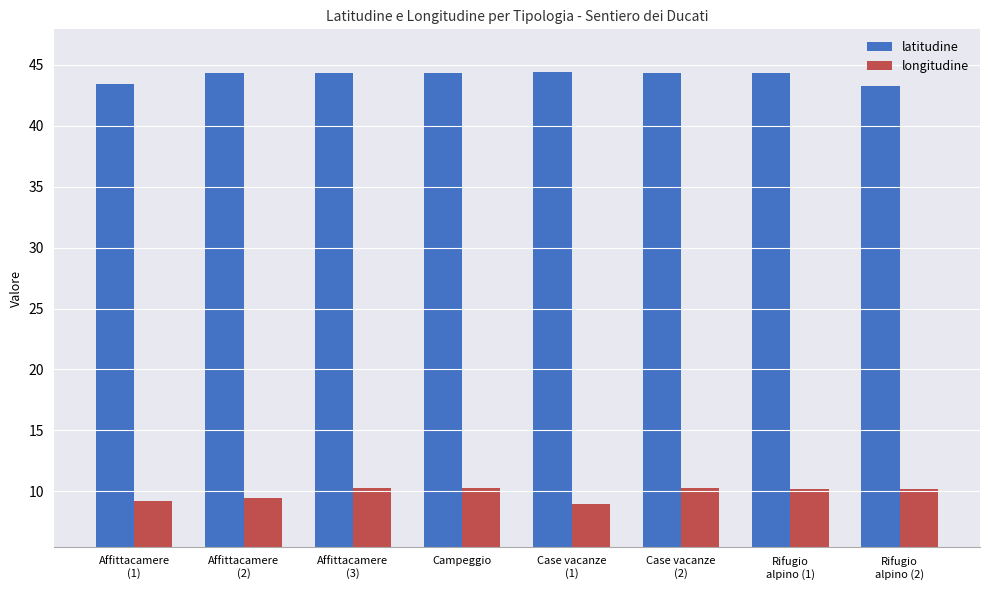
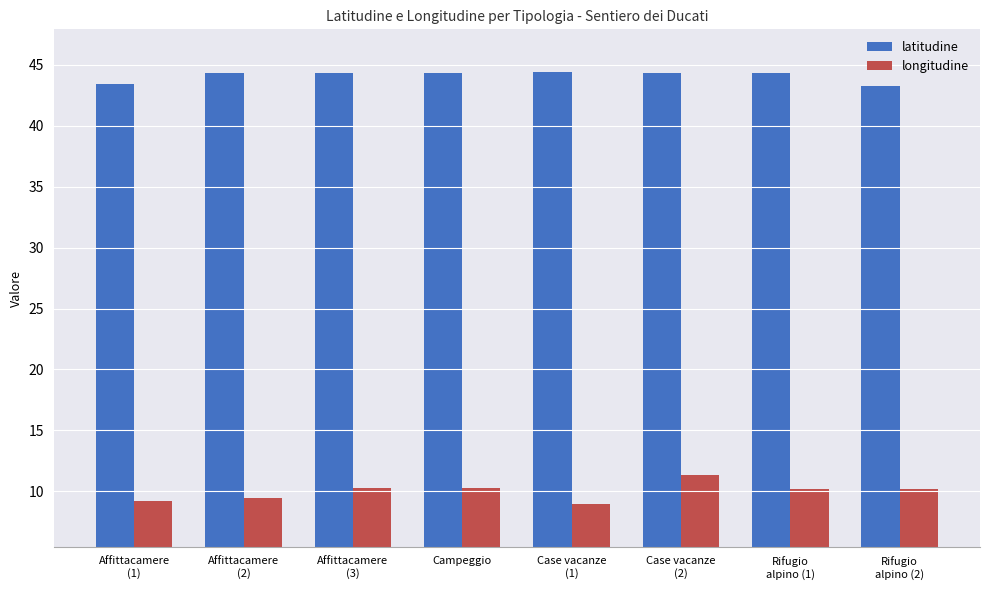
longitudine, Case vacanze (2): 10.2 -> 11.3
